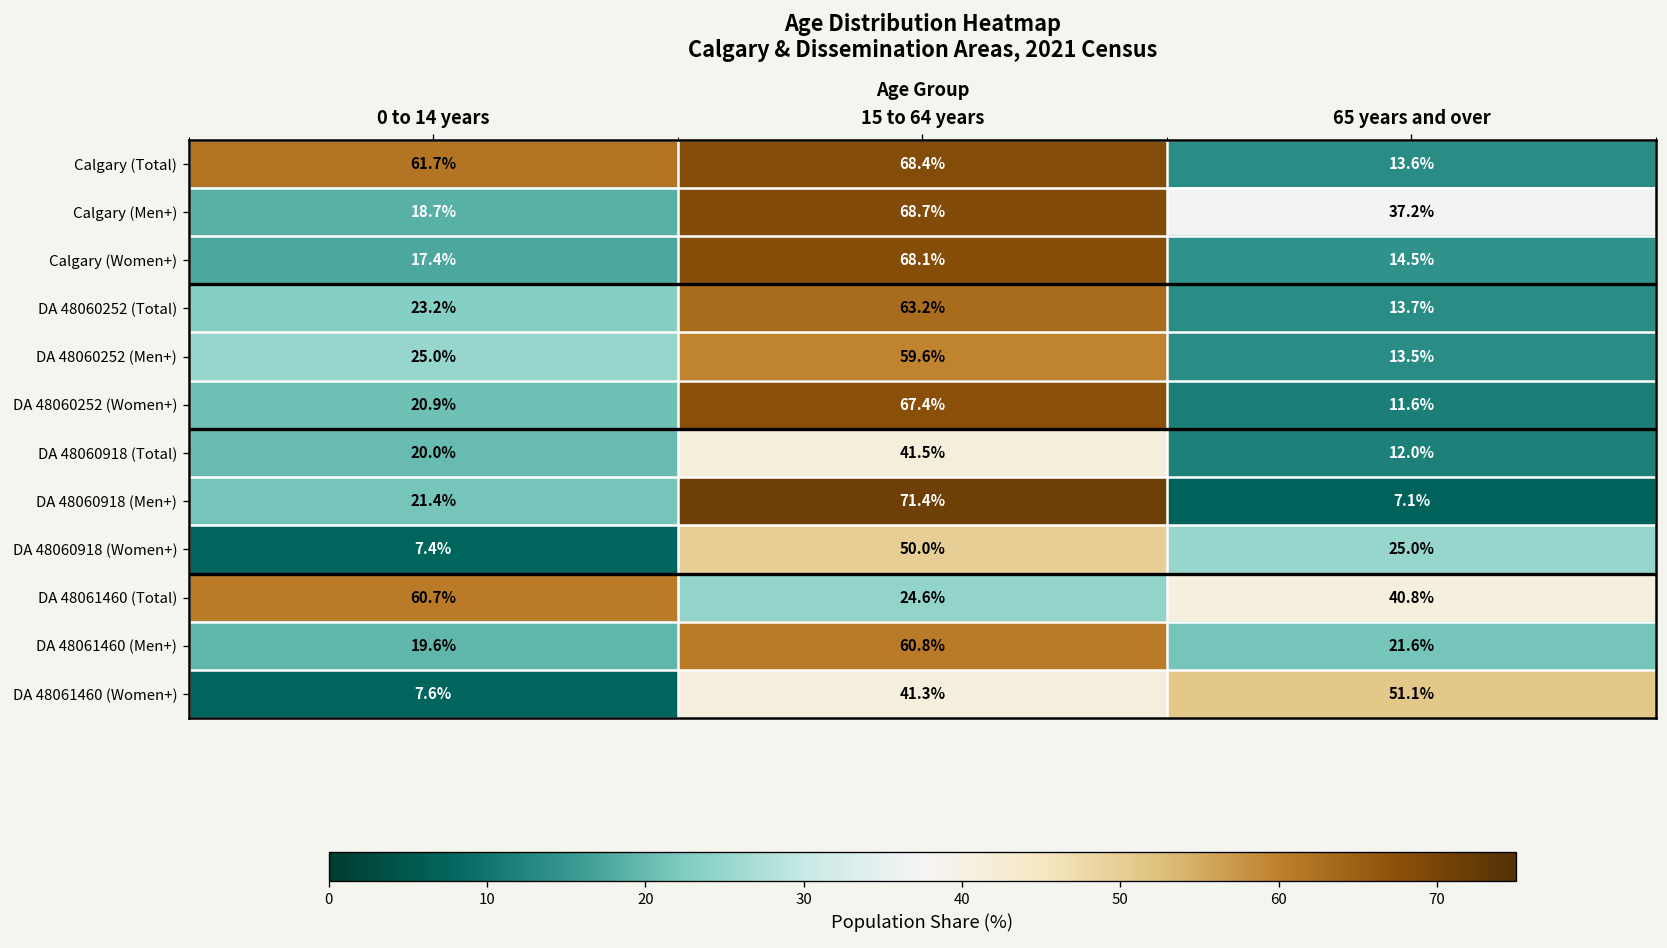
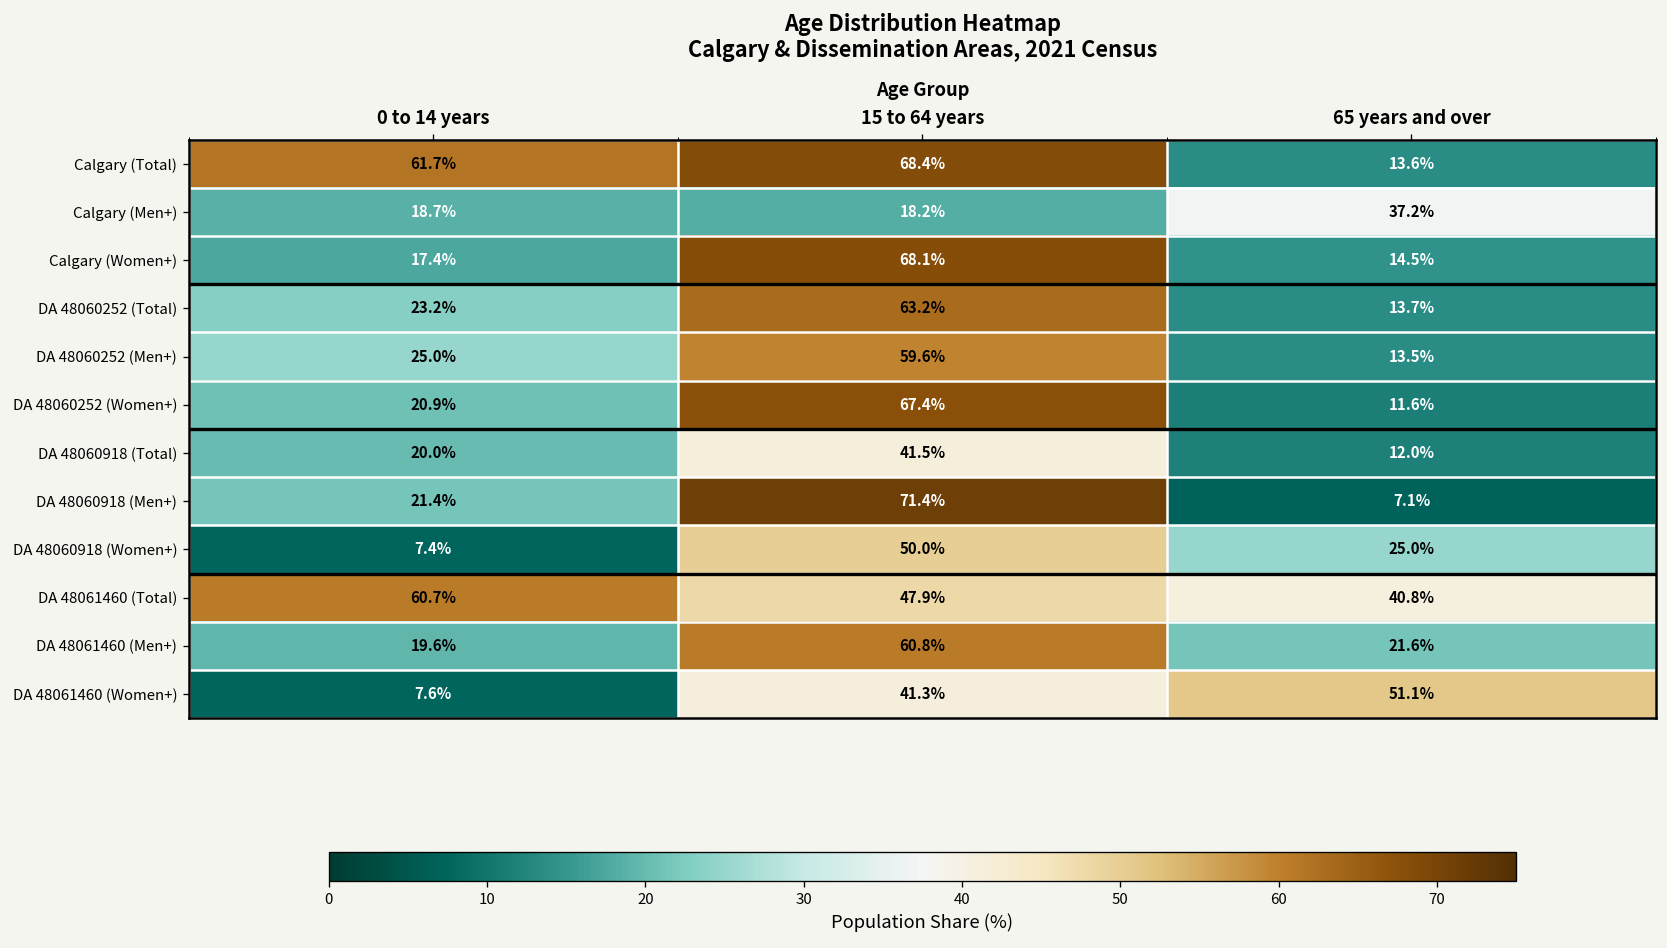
Calgary (Men+), 15 to 64 years: 68.7% -> 18.2%
DA 48061460 (Total), 15 to 64 years: 24.6% -> 47.9%
